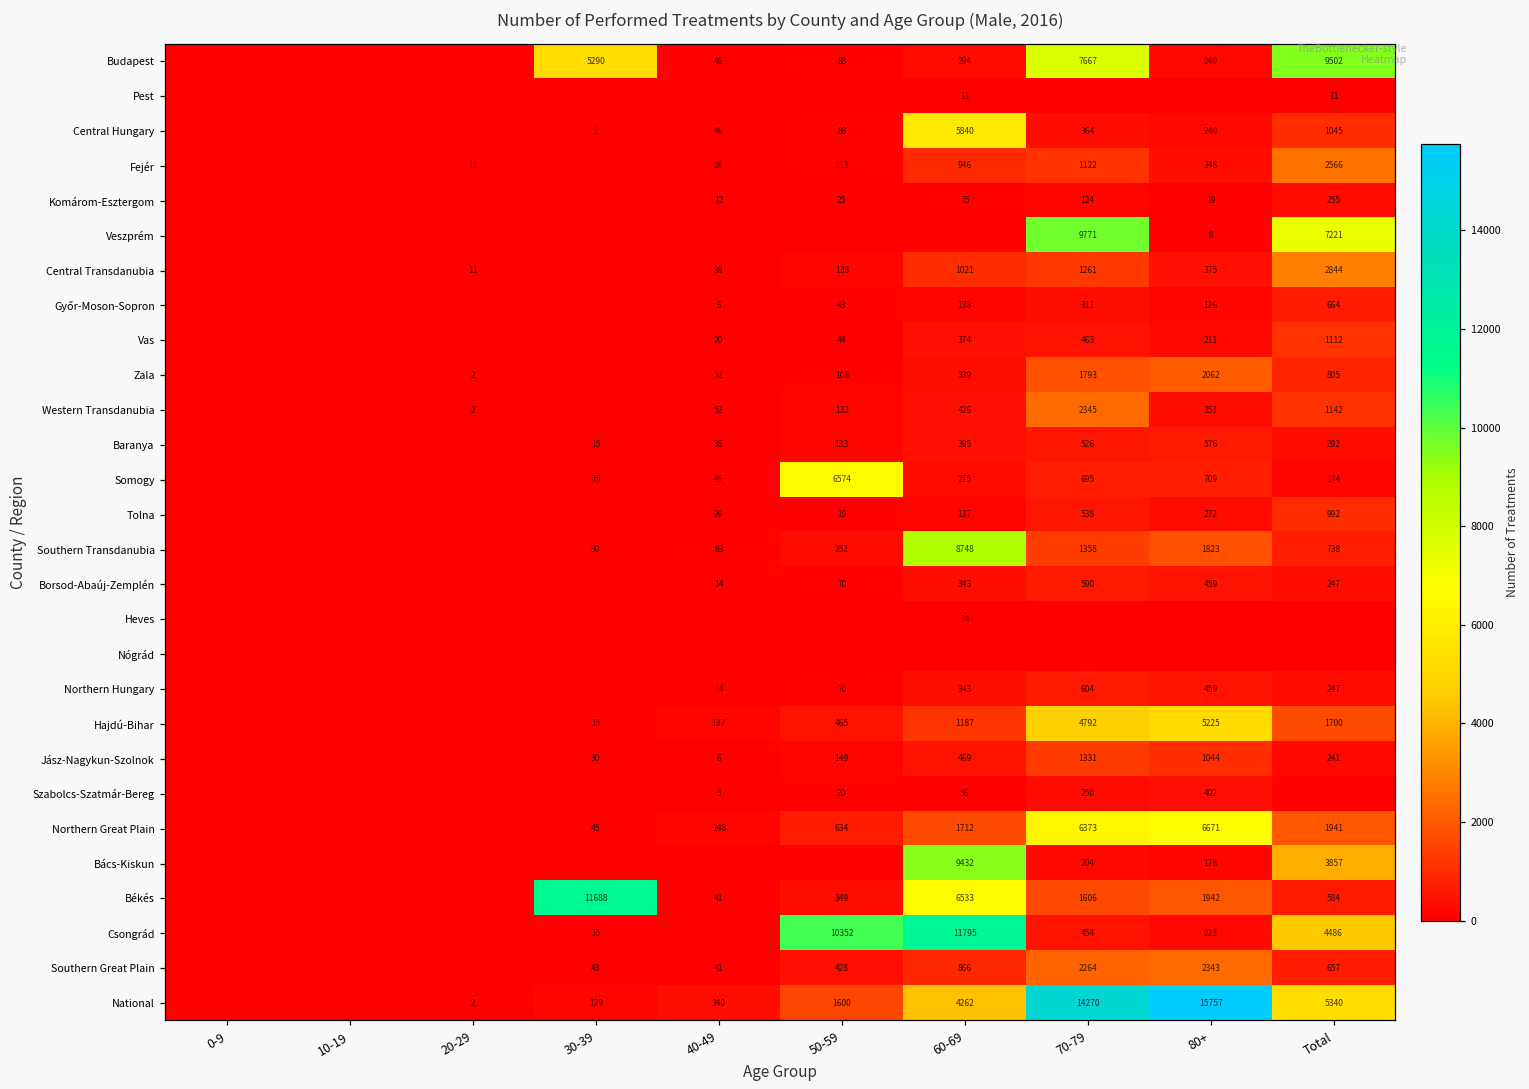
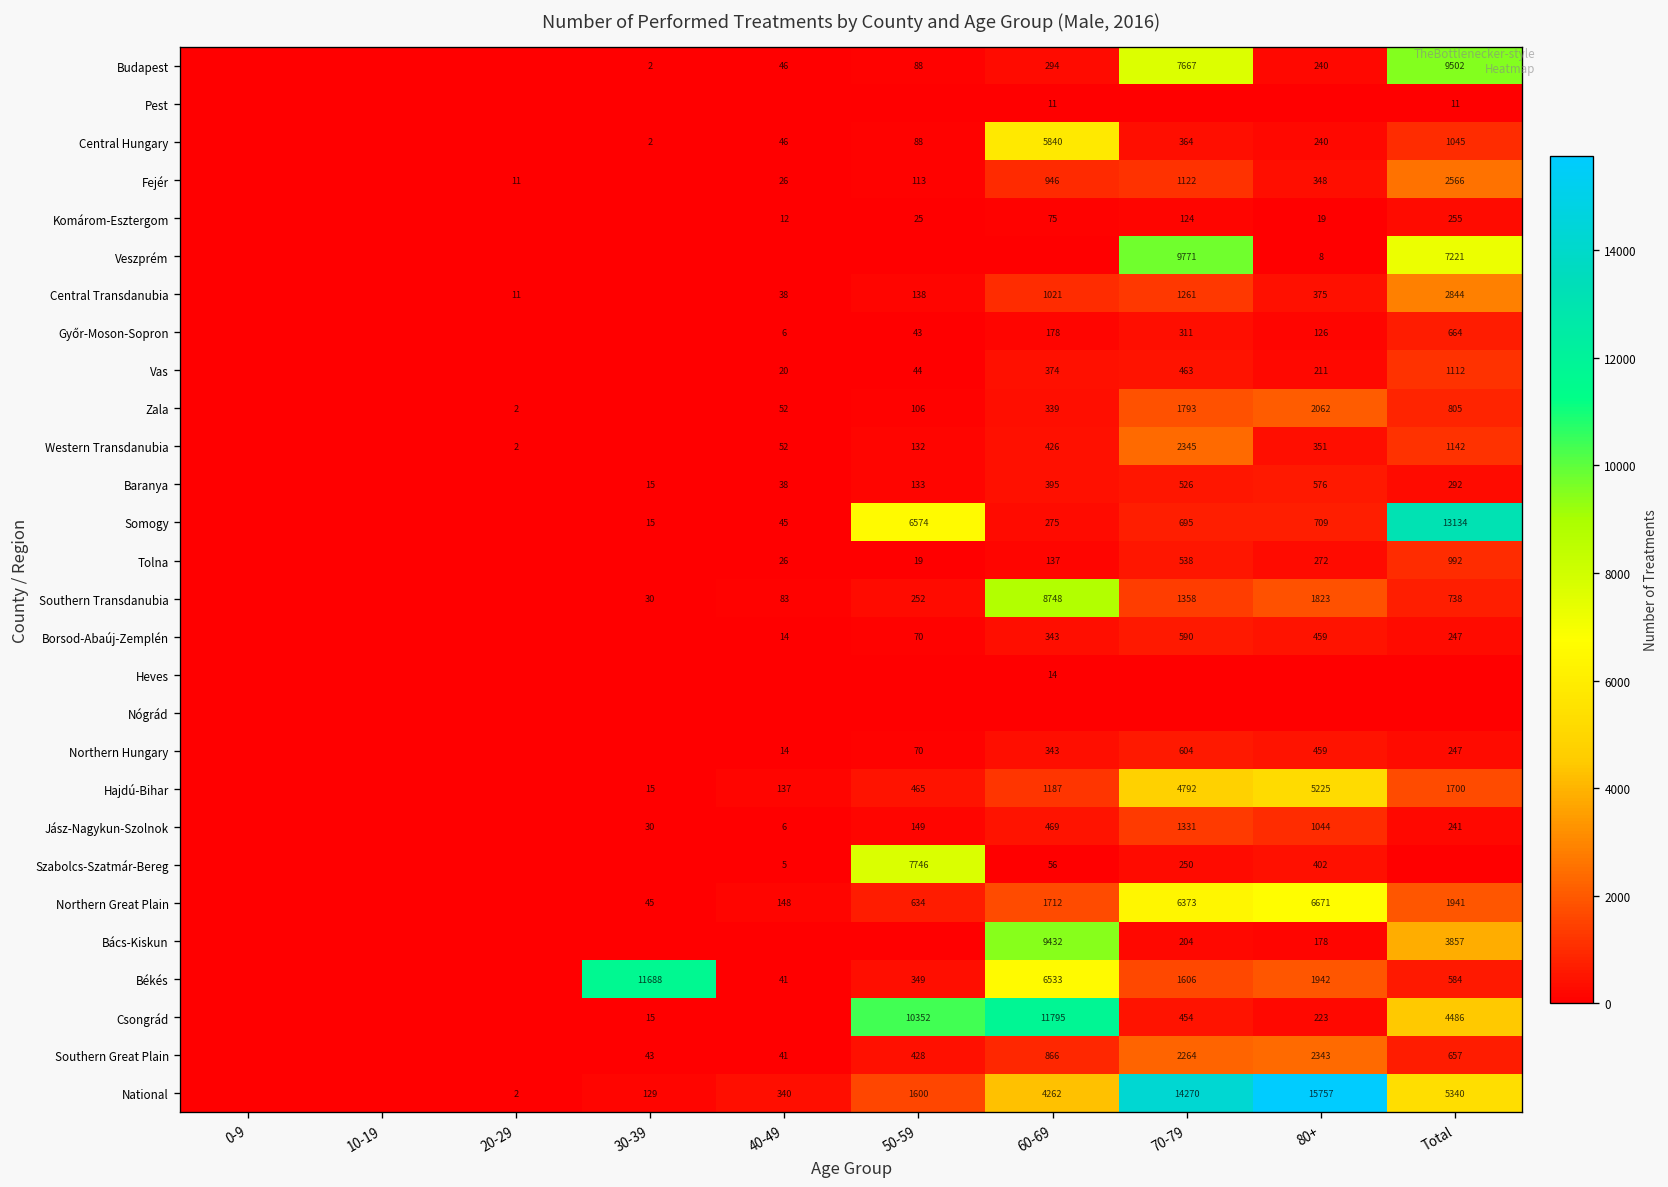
Budapest, 30-39: 5290 -> 2
Somogy, Total: 174 -> 13134
Szabolcs-Szatmár-Bereg, 50-59: 20 -> 7746
